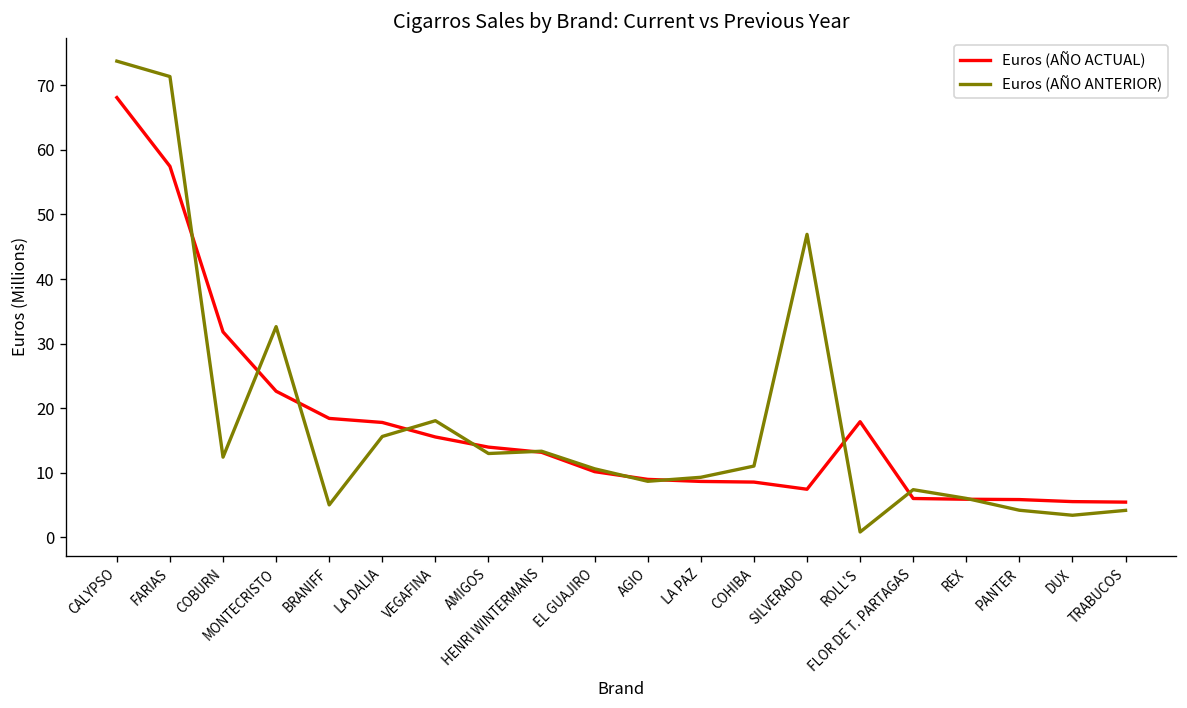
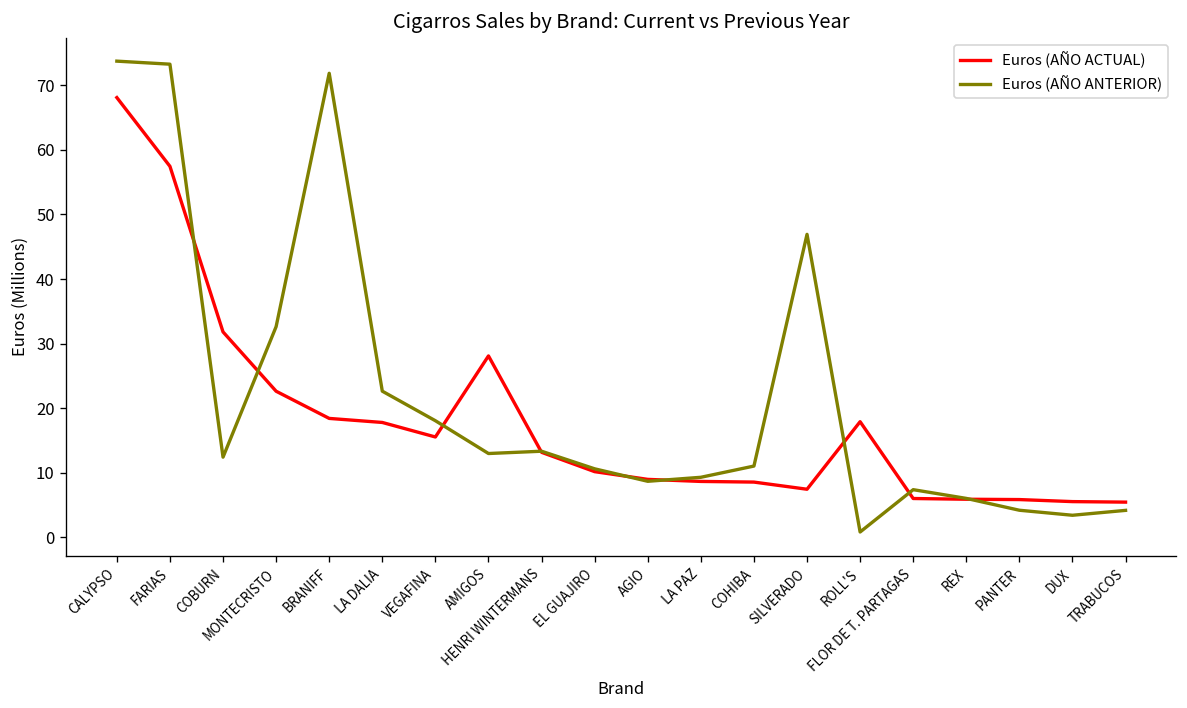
Euros (AÑO ANTERIOR), FARIAS: 71 -> 73
Euros (AÑO ANTERIOR), BRANIFF: 5 -> 72
Euros (AÑO ANTERIOR), LA DALIA: 16 -> 23
Euros (AÑO ACTUAL), AMIGOS: 14 -> 28
